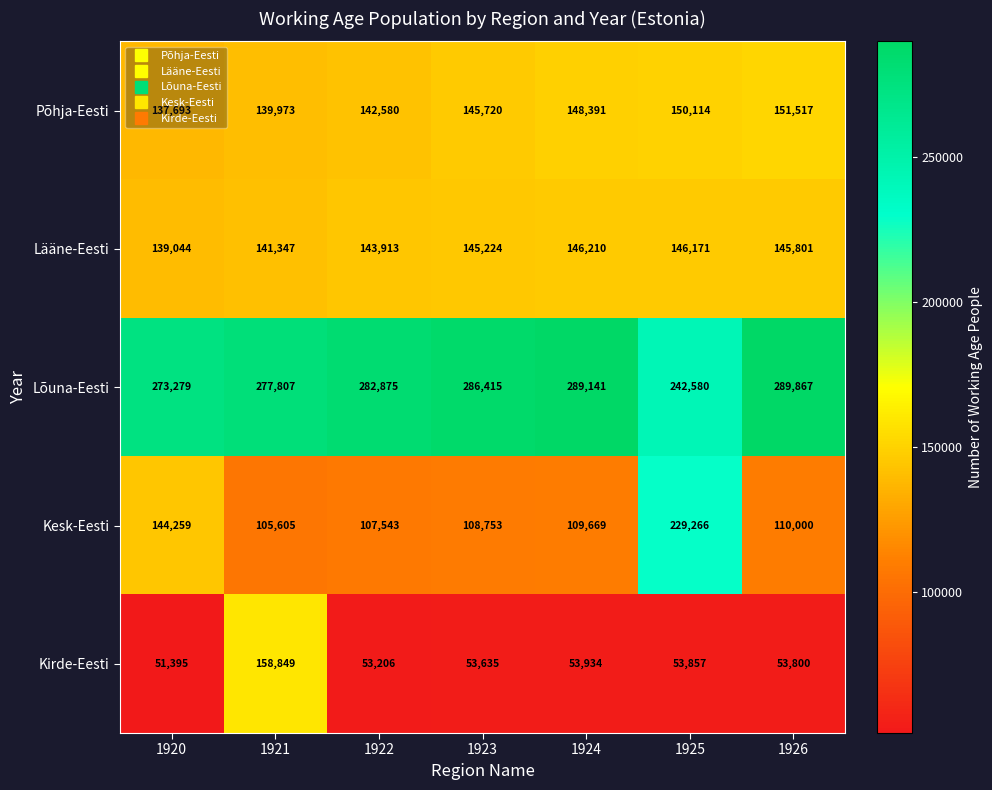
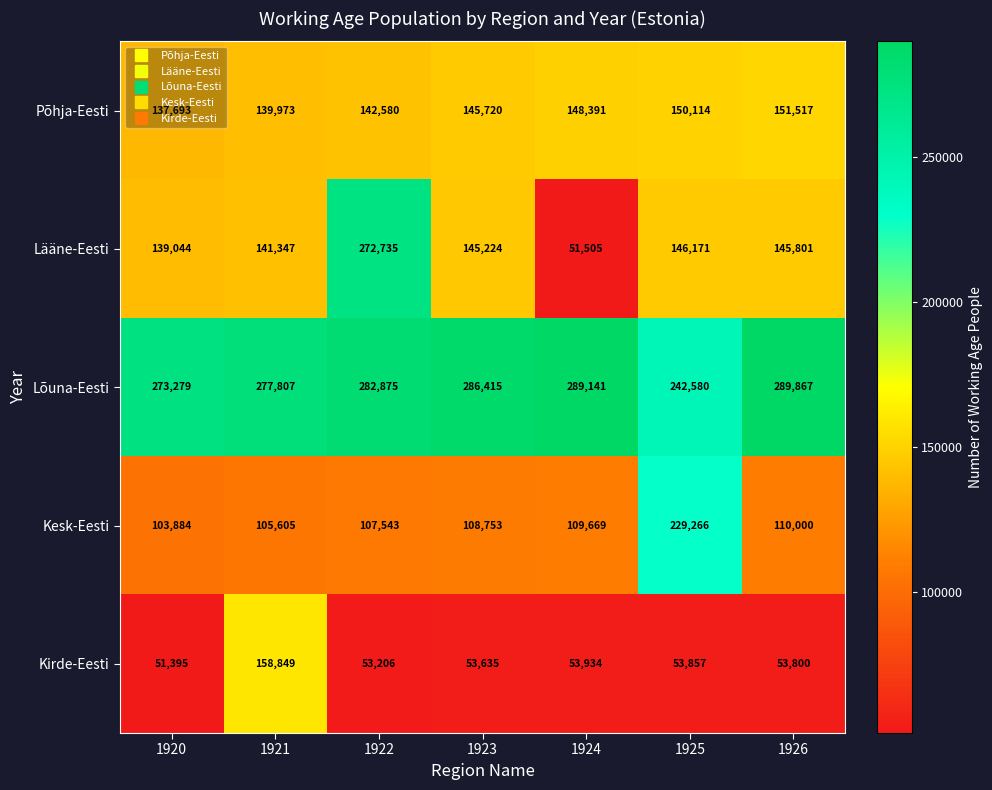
Lääne-Eesti, 1922: 143,913 -> 272,735
Lääne-Eesti, 1924: 146,210 -> 51,505
Kesk-Eesti, 1920: 144,259 -> 103,884
